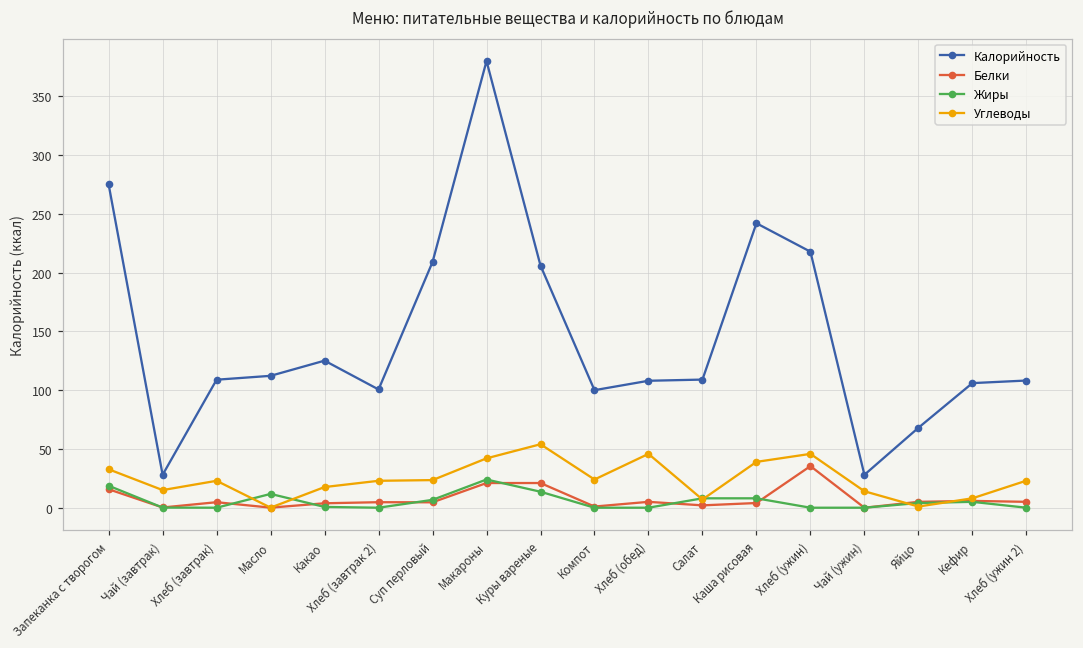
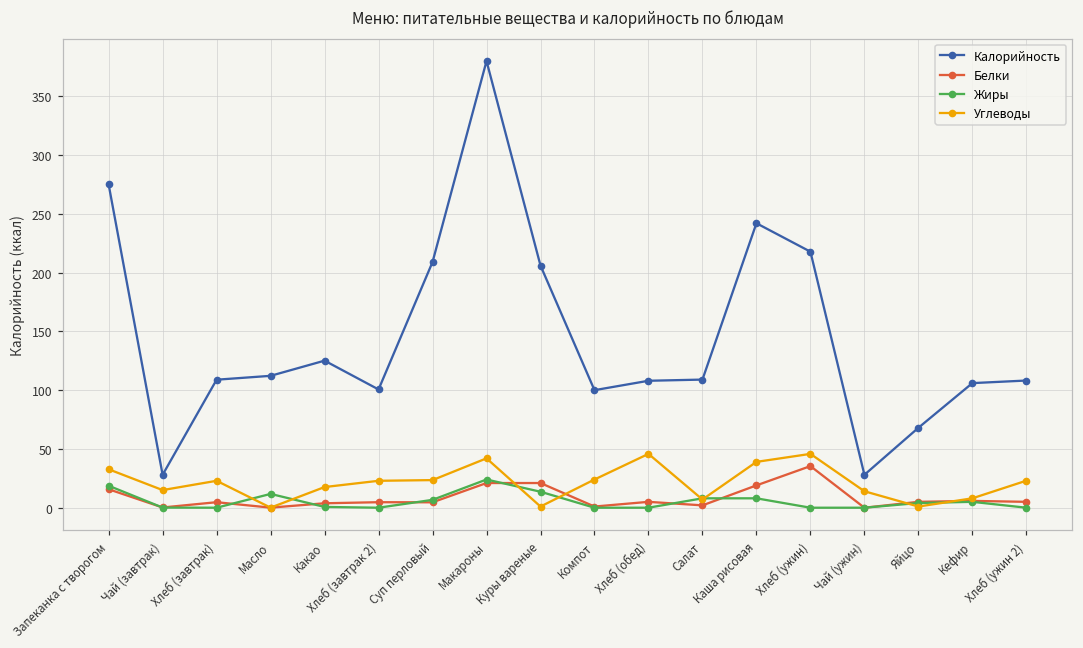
Углеводы, Куры вареные: 54 -> 1
Белки, Каша рисовая: 4 -> 19
